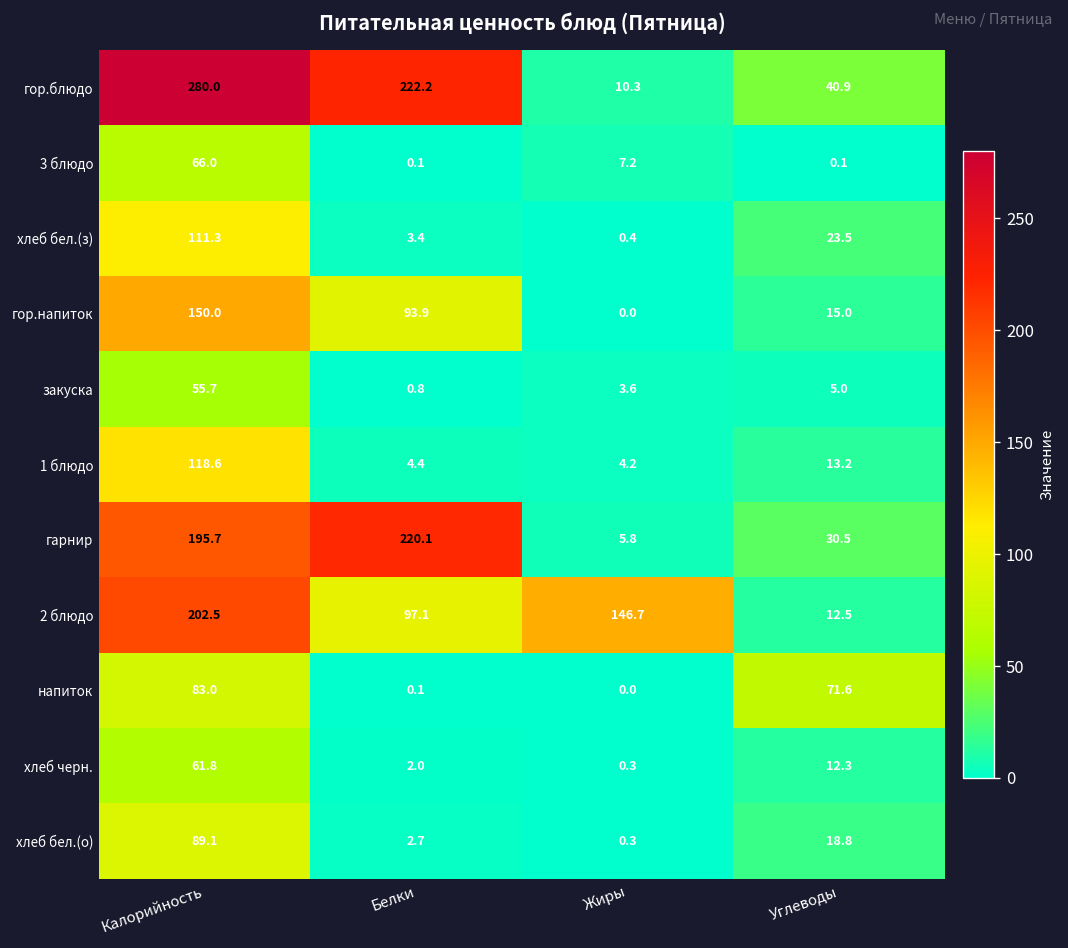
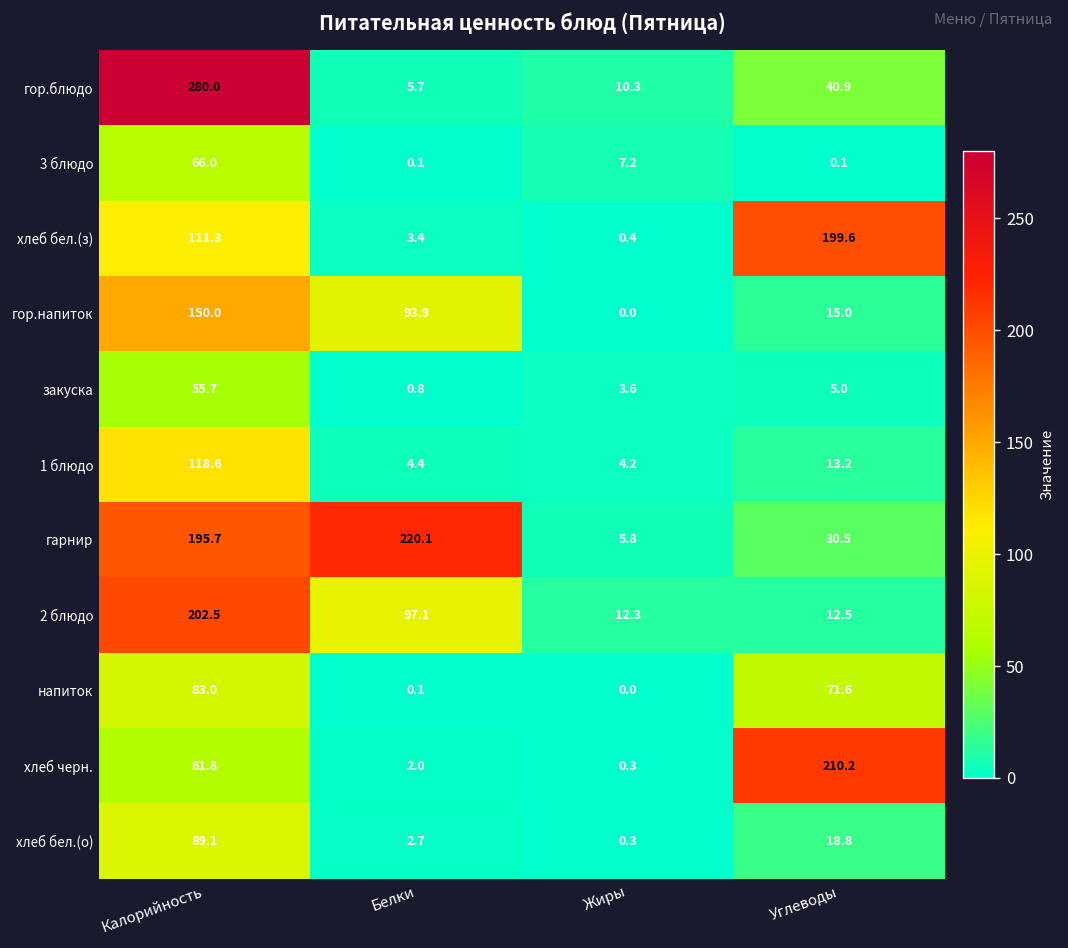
гор.блюдо, Белки: 222.2 -> 5.7
хлеб бел.(з), Углеводы: 23.5 -> 199.6
2 блюдо, Жиры: 146.7 -> 12.3
хлеб черн., Углеводы: 12.3 -> 210.2
